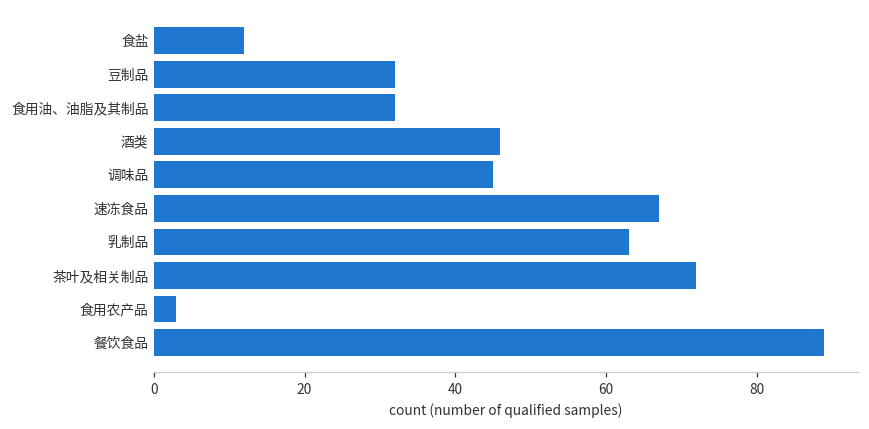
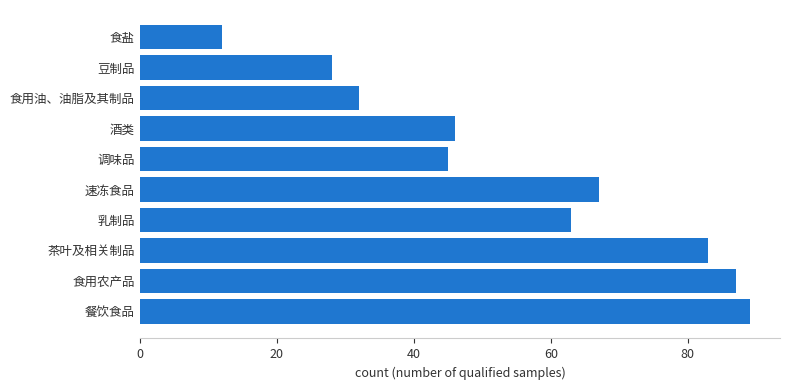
豆制品: 32 -> 28
茶叶及相关制品: 72 -> 83
食用农产品: 3 -> 87
